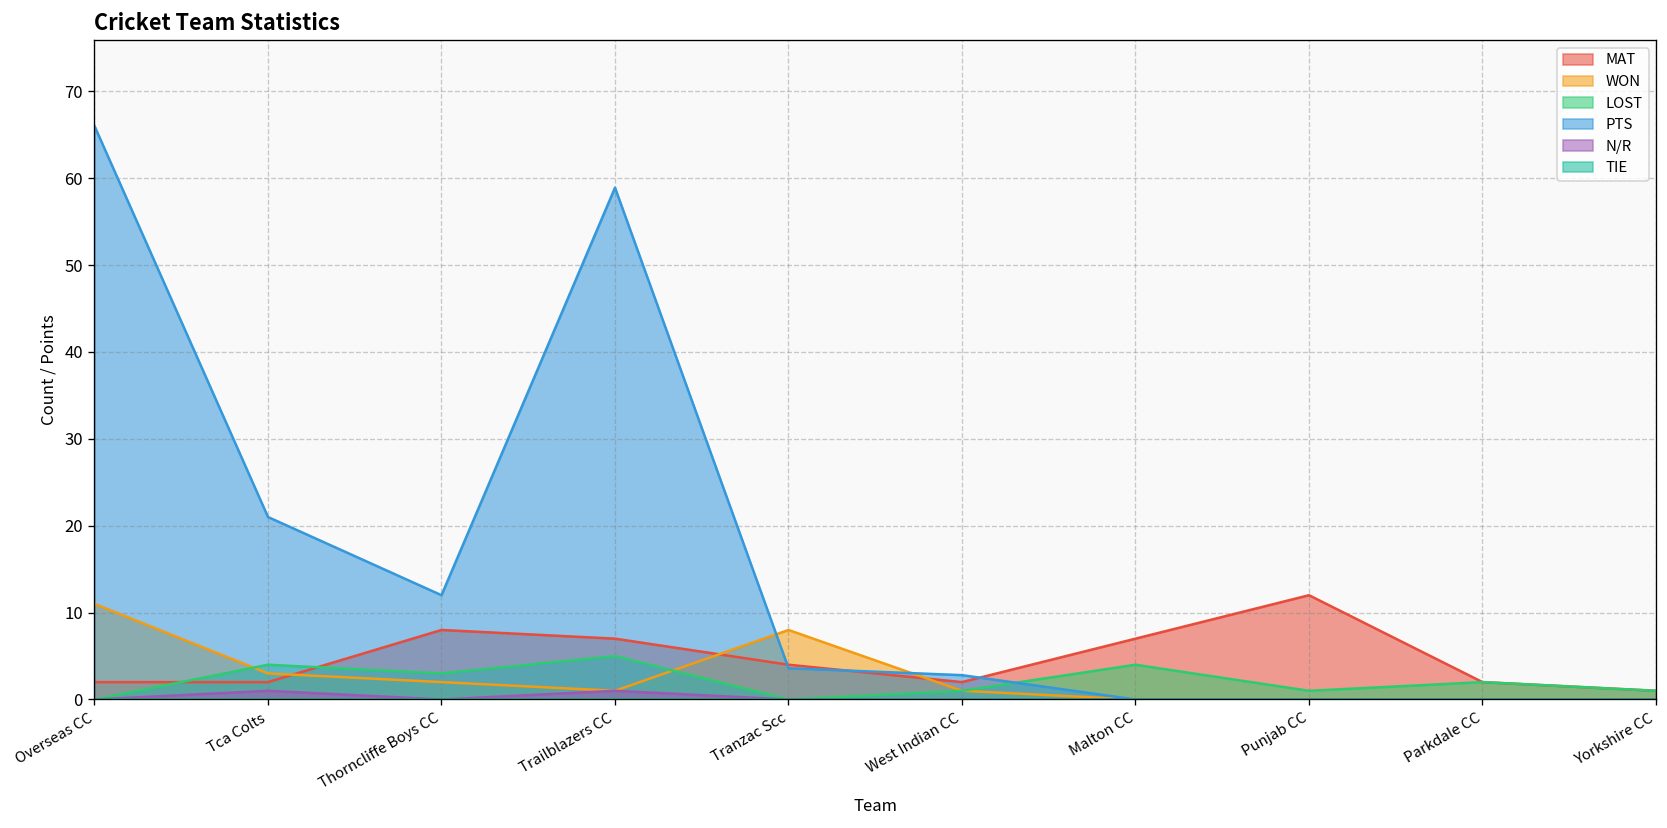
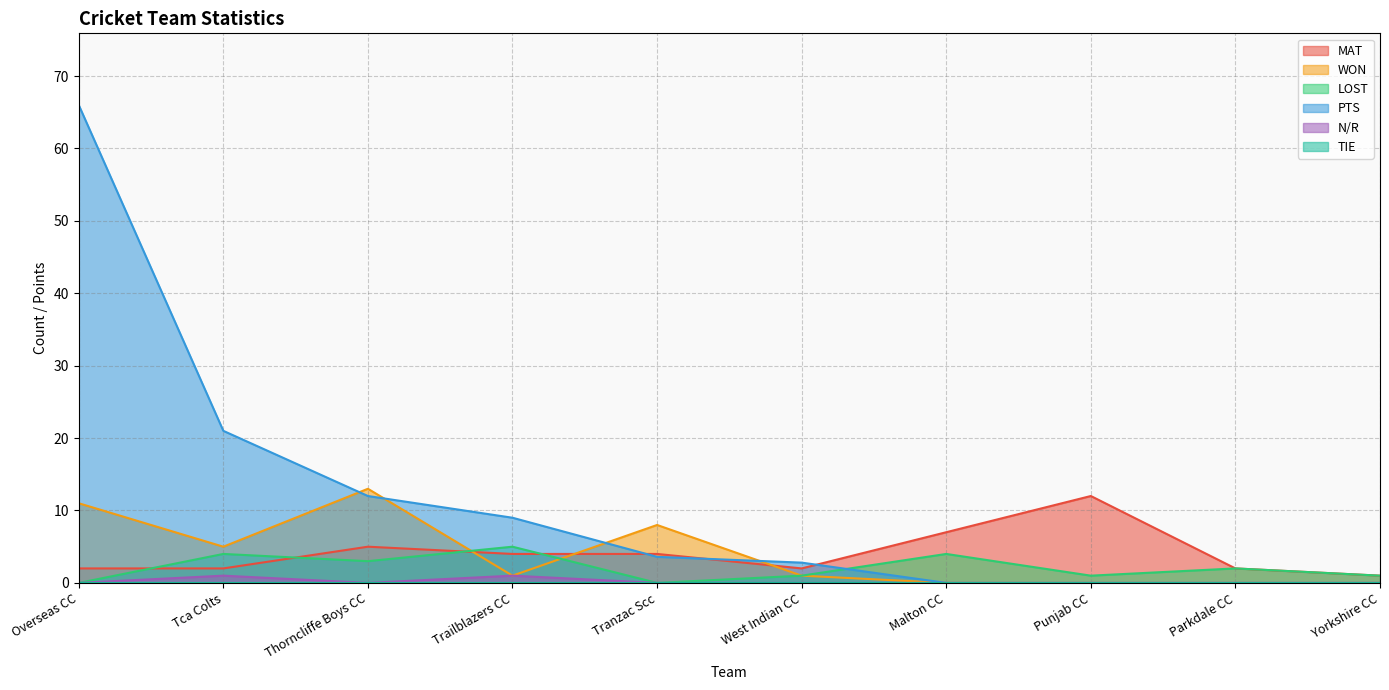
WON, Tca Colts: 3 -> 5
MAT, Thorncliffe Boys CC: 8 -> 5
WON, Thorncliffe Boys CC: 2 -> 13
MAT, Trailblazers CC: 7 -> 4
PTS, Trailblazers CC: 59 -> 9
